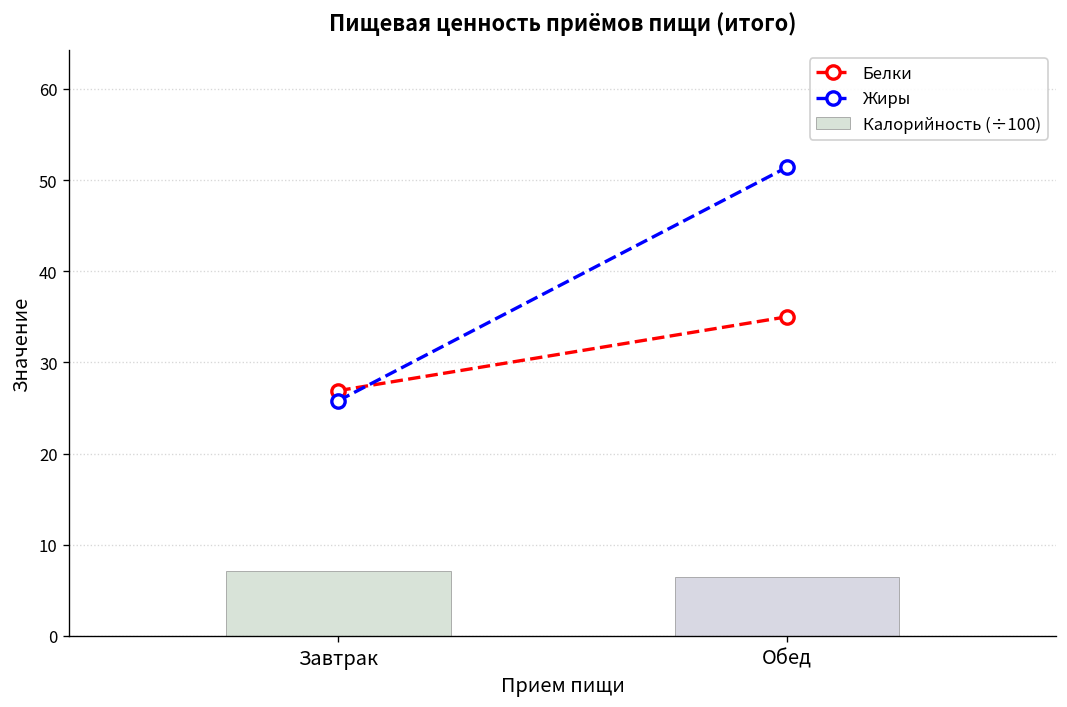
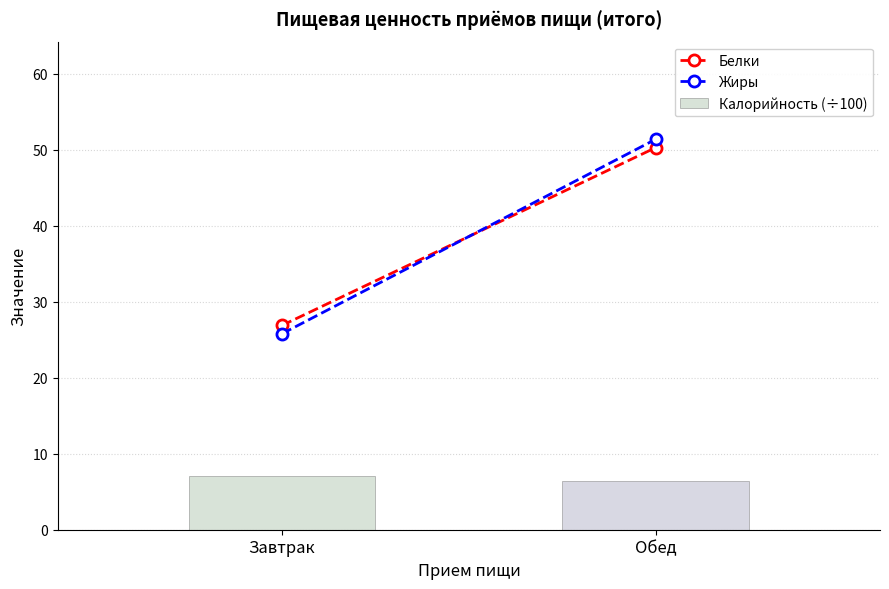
Белки, Обед: 35 -> 50
